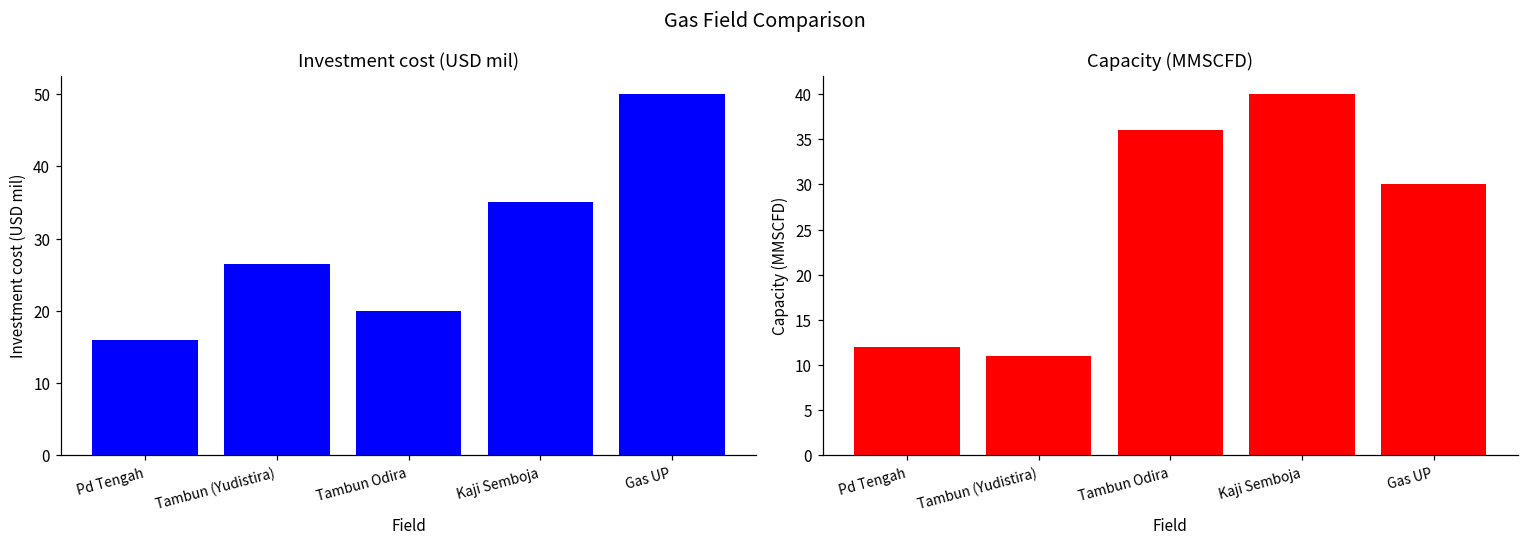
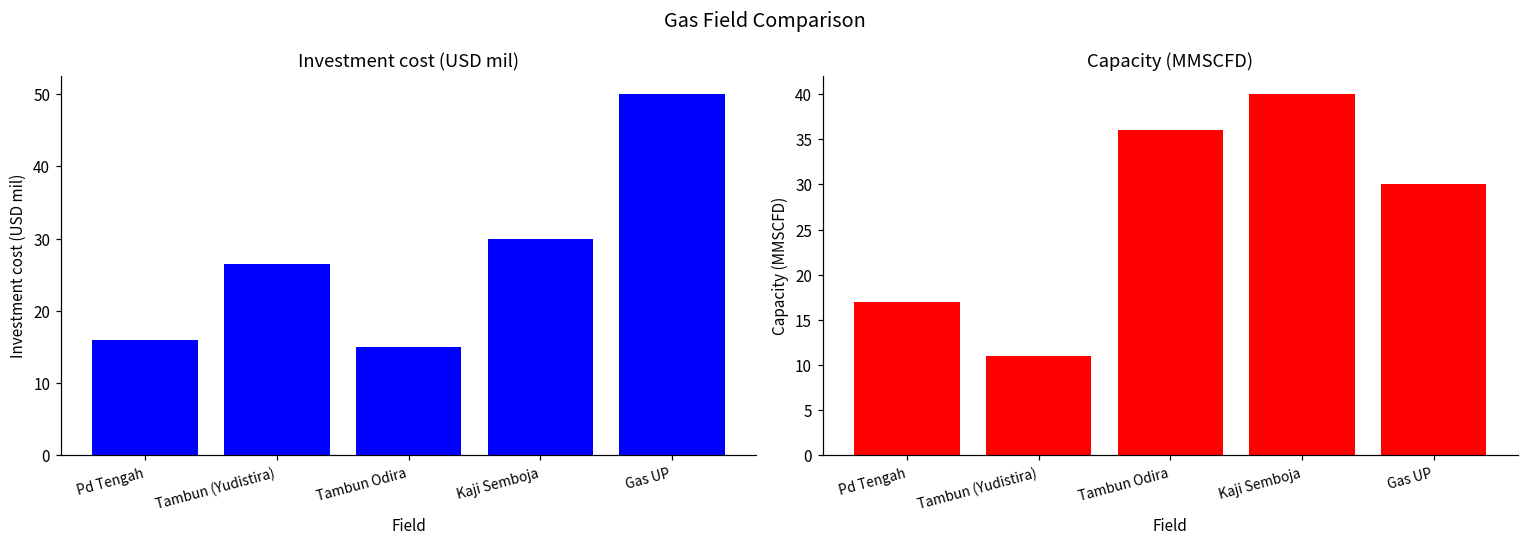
Investment cost (USD mil), Tambun Odira: 20 -> 15
Investment cost (USD mil), Kaji Semboja: 35 -> 30
Capacity (MMSCFD), Pd Tengah: 12 -> 17
